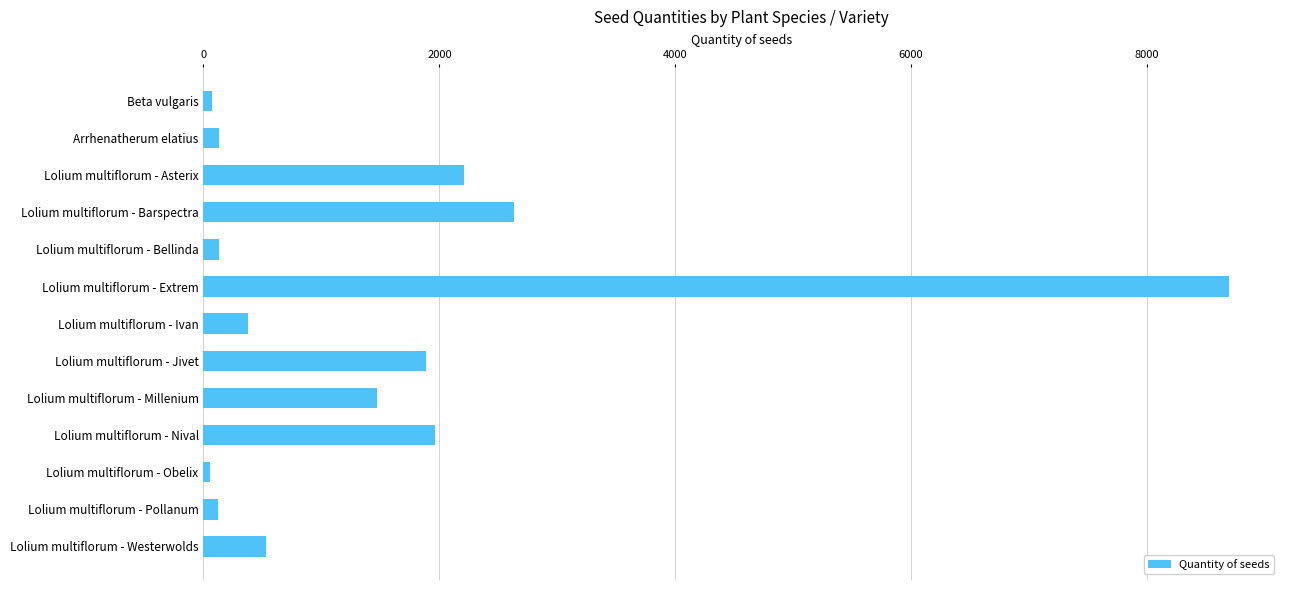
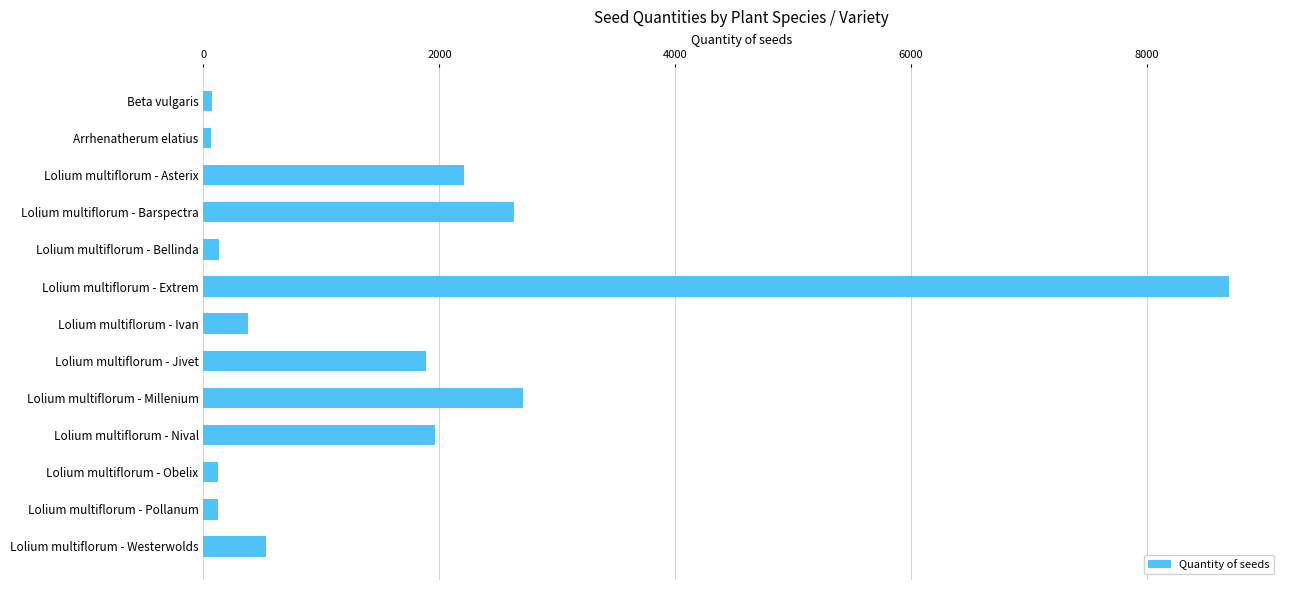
Arrhenatherum elatius: 130 -> 60
Lolium multiflorum - Millenium: 1470 -> 2710
Lolium multiflorum - Obelix: 50 -> 130
